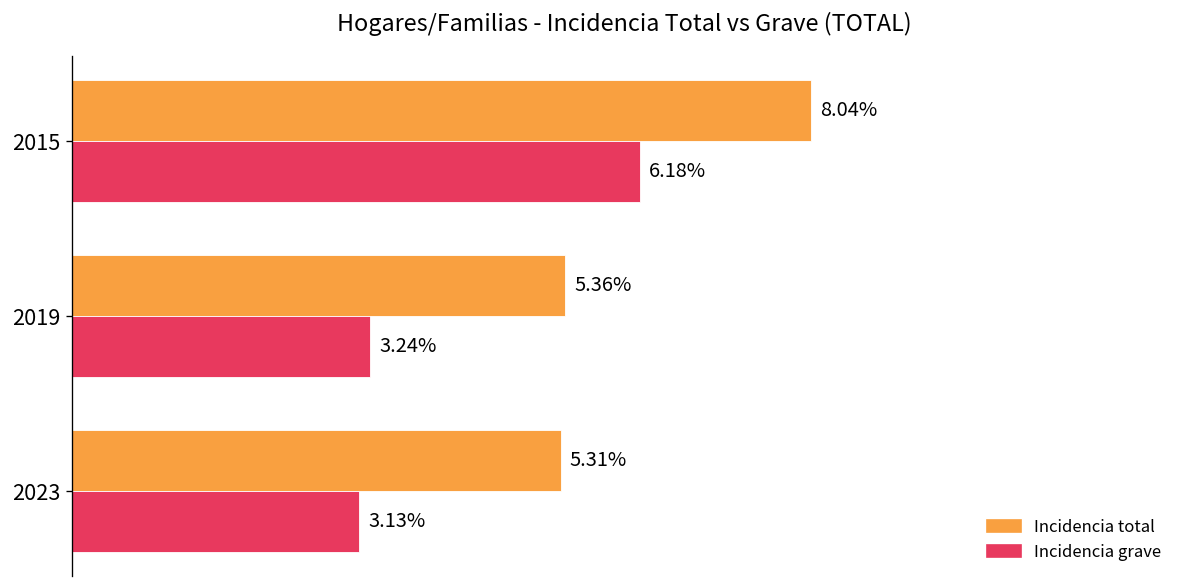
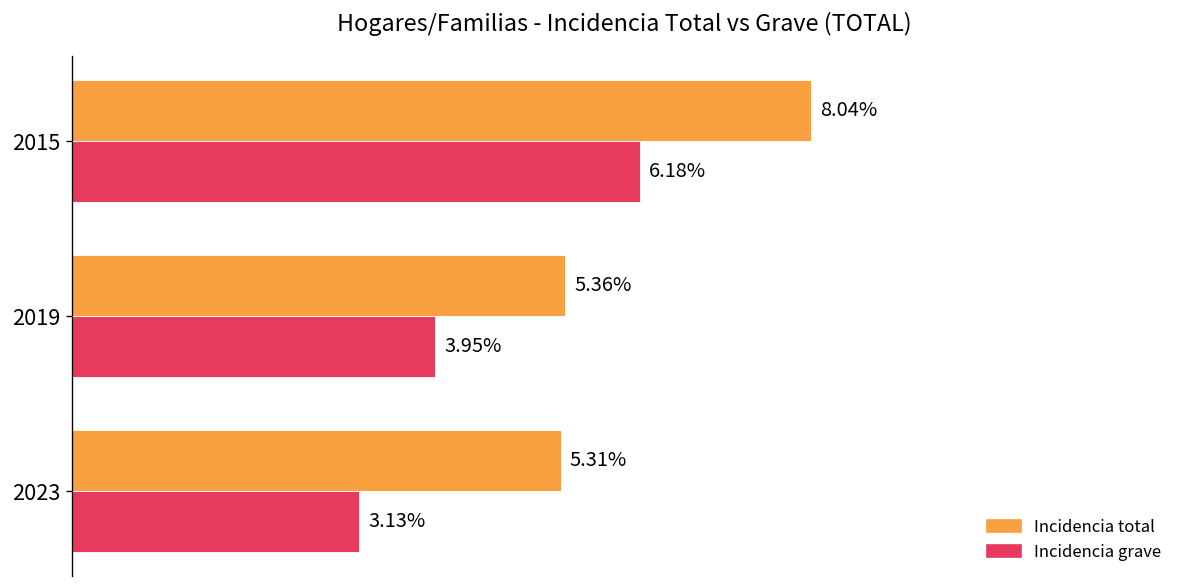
Incidencia grave, 2019: 3.24% -> 3.95%
